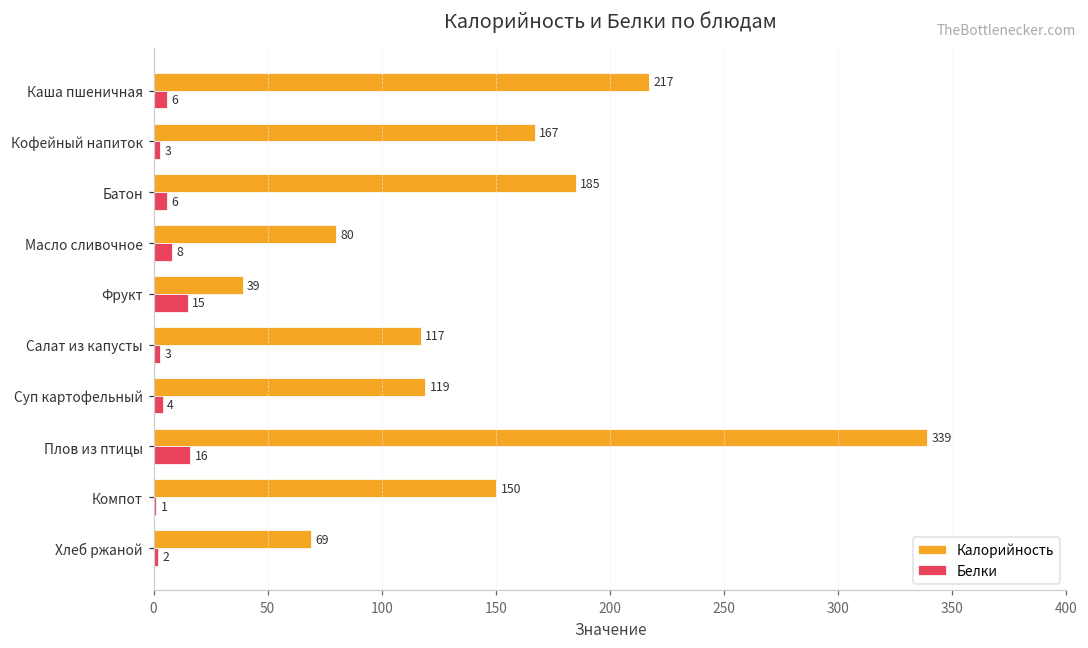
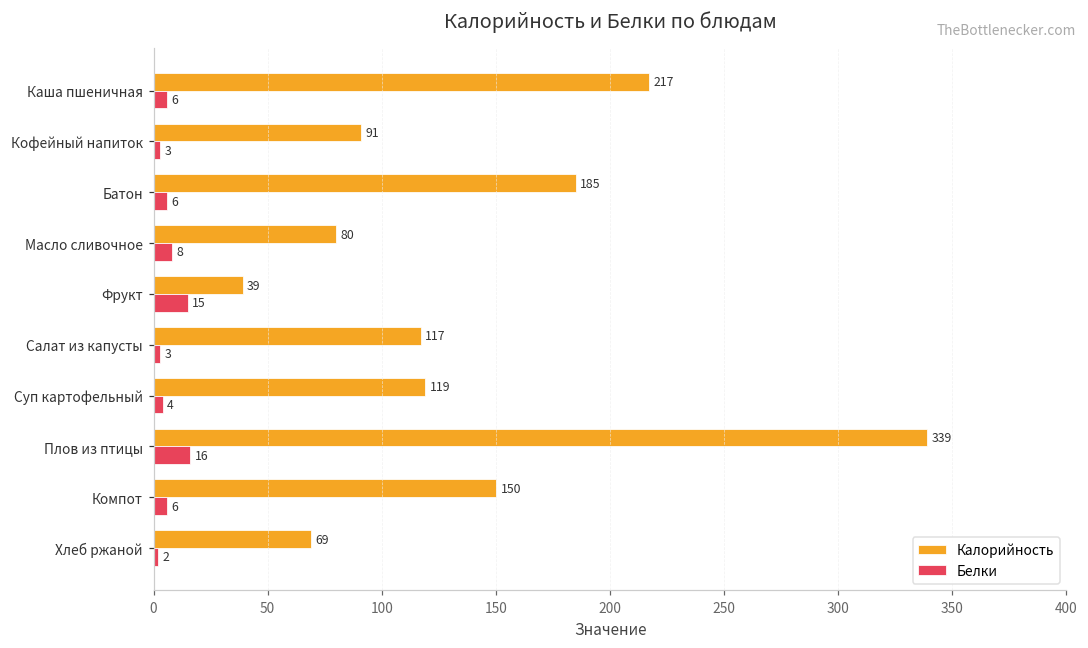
Калорийность, Кофейный напиток: 167 -> 91
Белки, Компот: 1 -> 6
